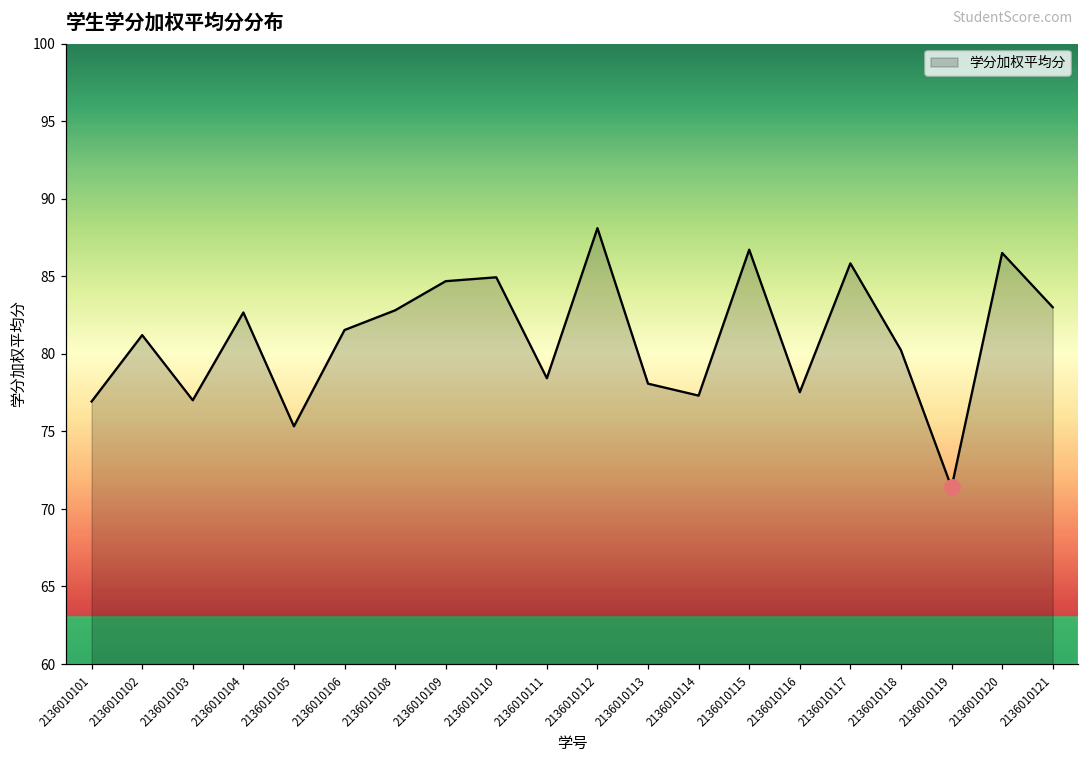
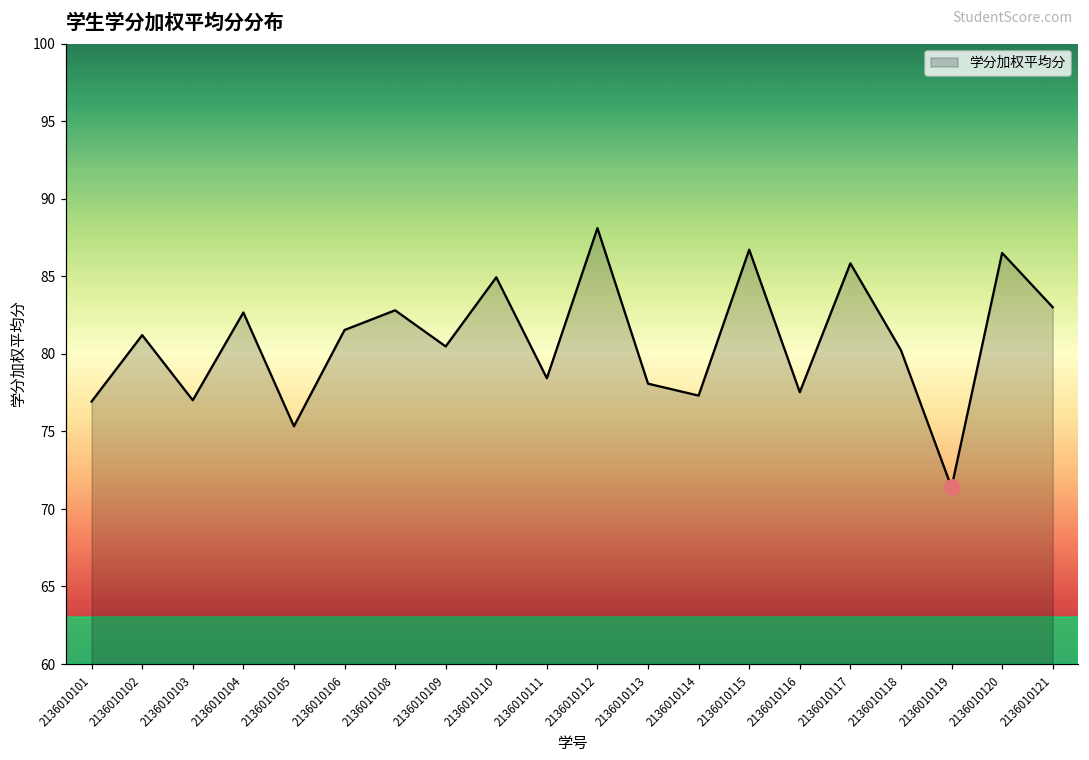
学分加权平均分, 2136010109: 84.7 -> 80.5
